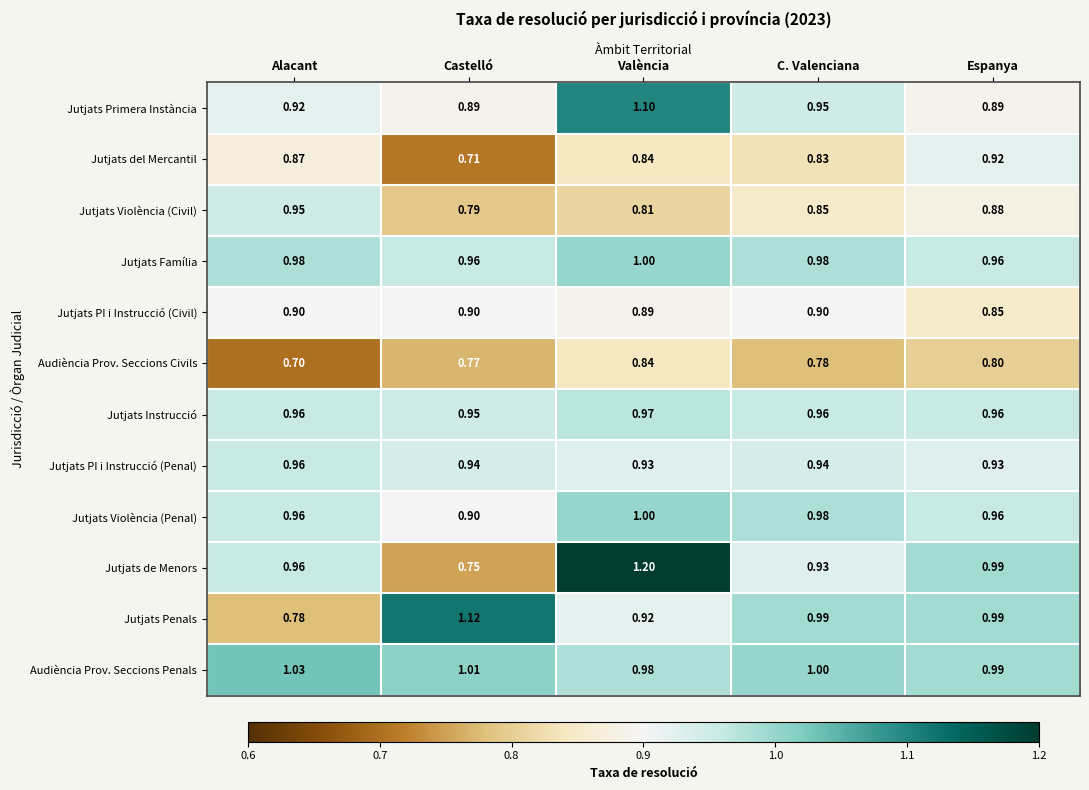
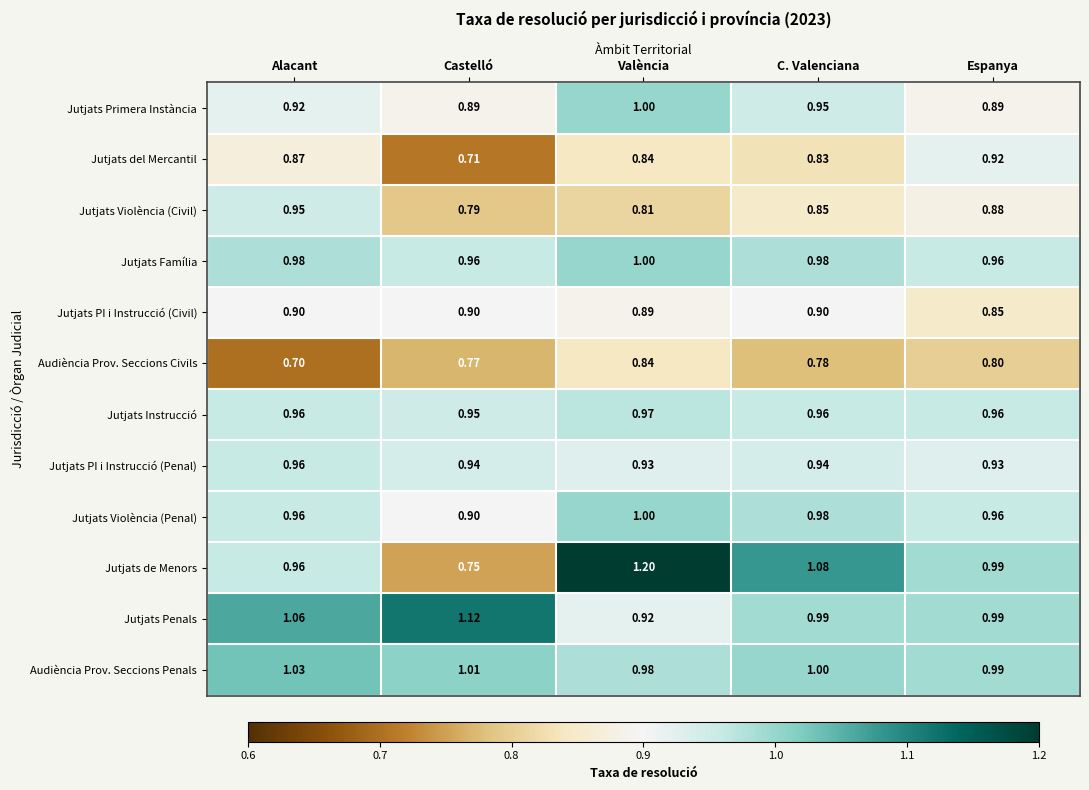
Jutjats Primera Instància, València: 1.10 -> 1.00
Jutjats de Menors, C. Valenciana: 0.93 -> 1.08
Jutjats Penals, Alacant: 0.78 -> 1.06
